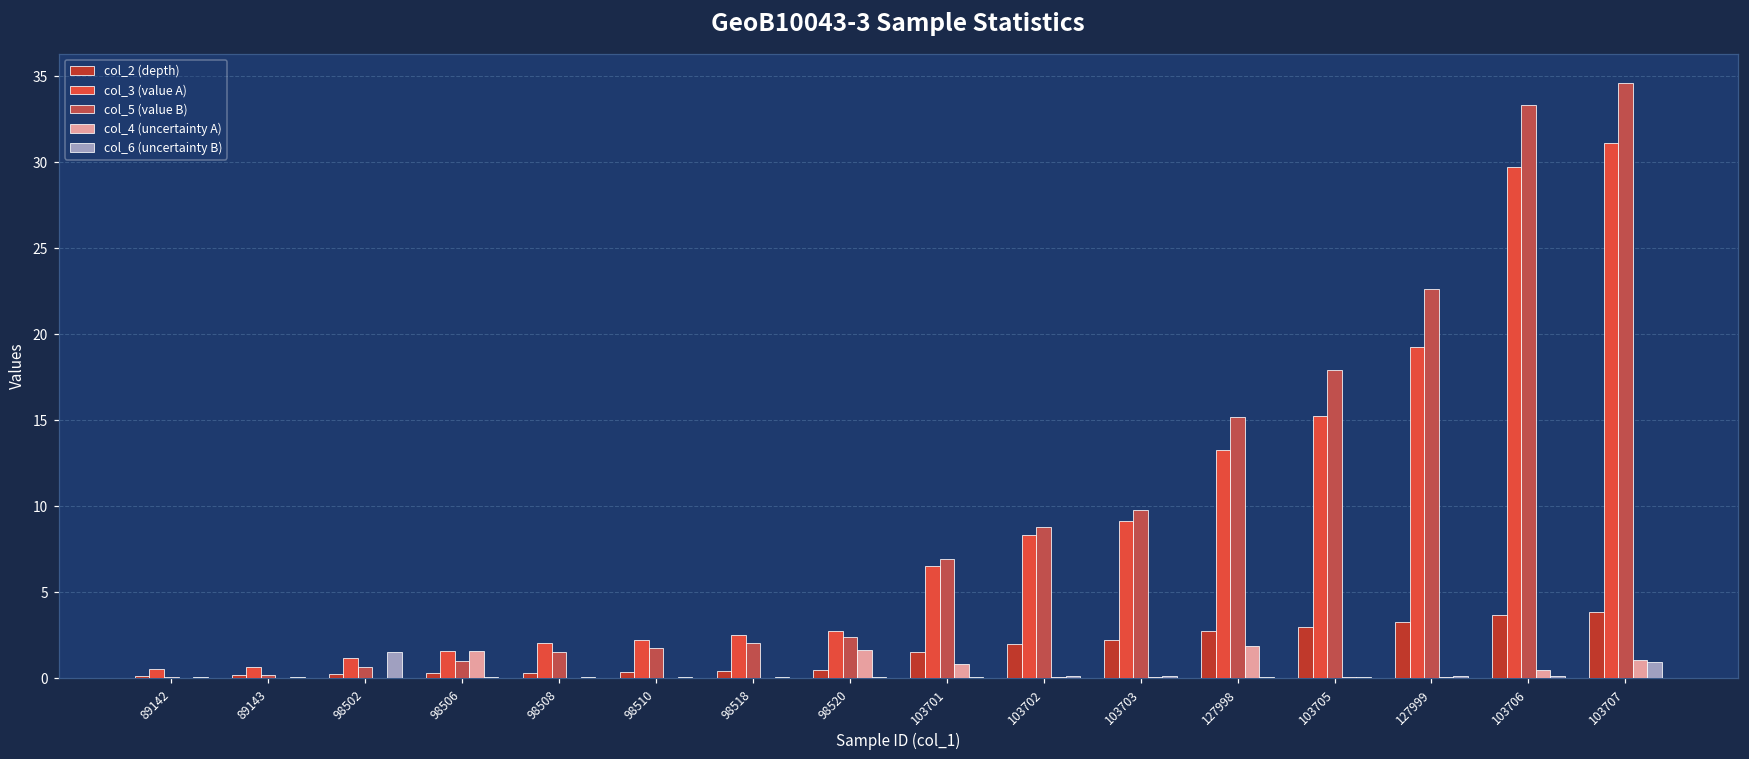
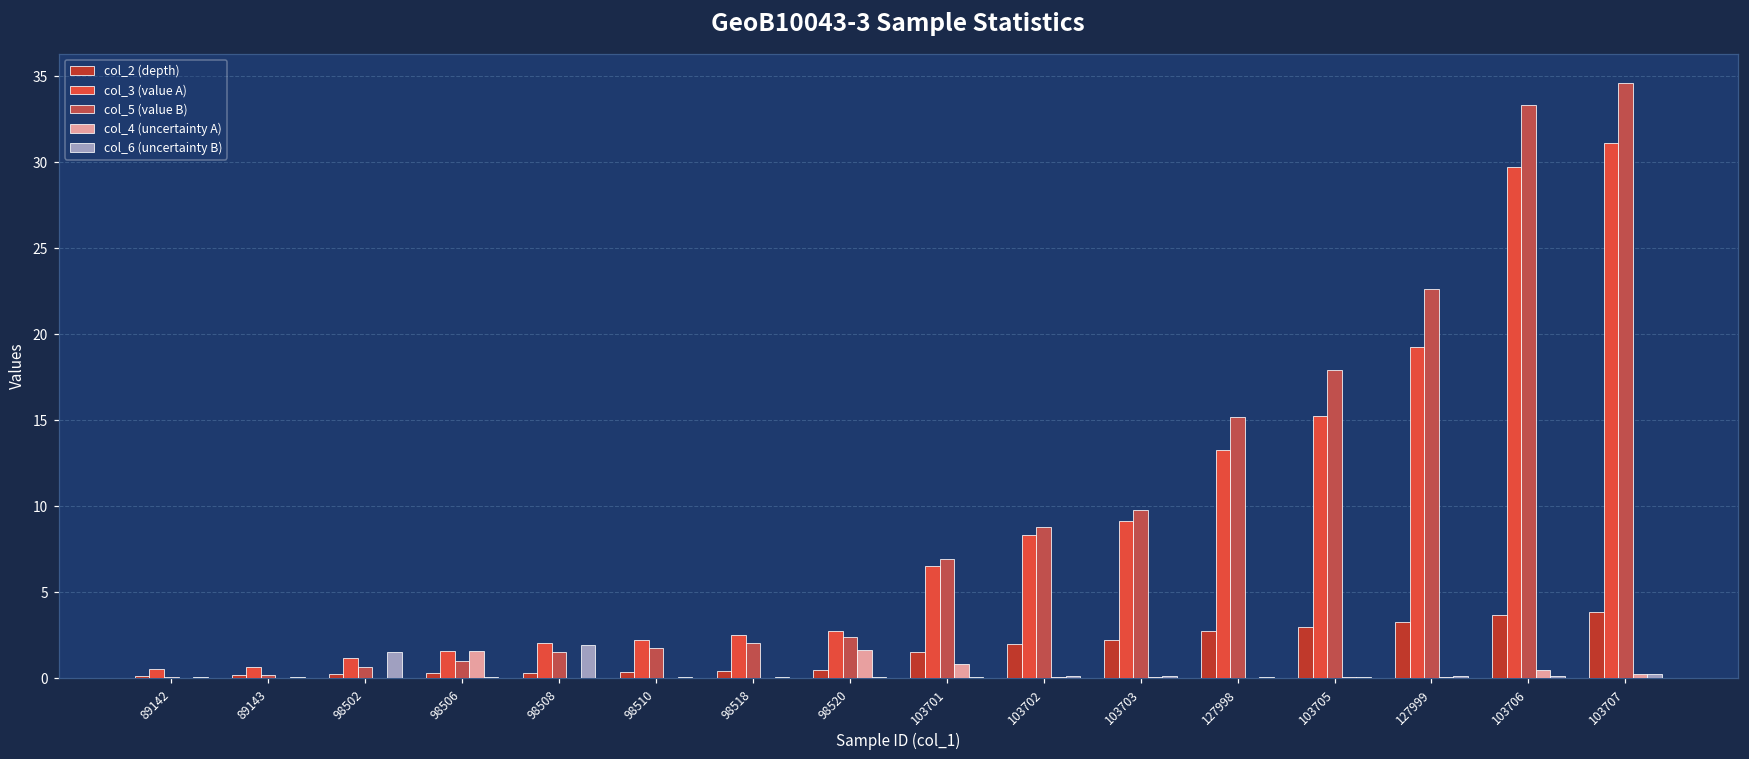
col_6 (uncertainty B), 98508: 0.1 -> 1.9
col_4 (uncertainty A), 127998: 1.8 -> 0.0
col_4 (uncertainty A), 103707: 1.0 -> 0.2
col_6 (uncertainty B), 103707: 0.9 -> 0.2
